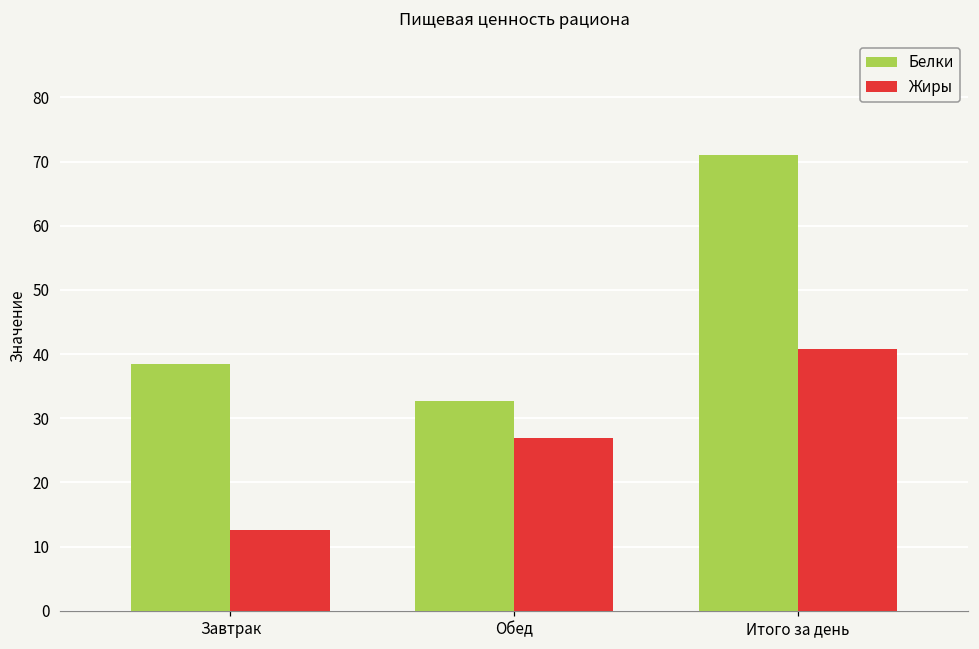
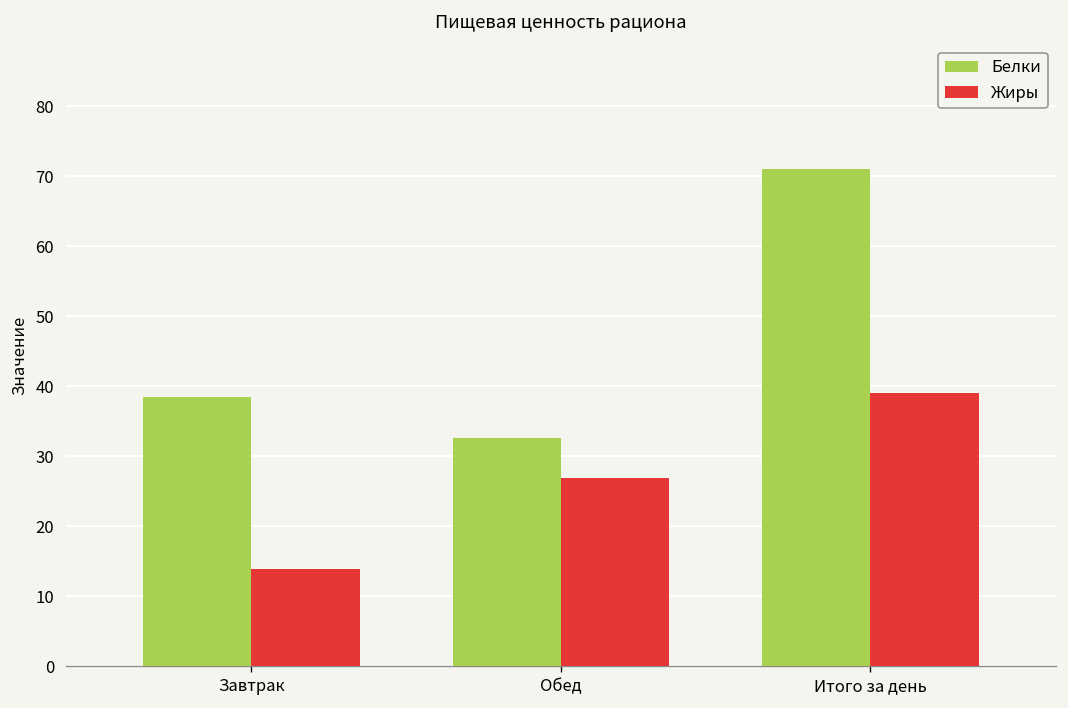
Жиры, Завтрак: 13 -> 14
Жиры, Итого за день: 41 -> 39
